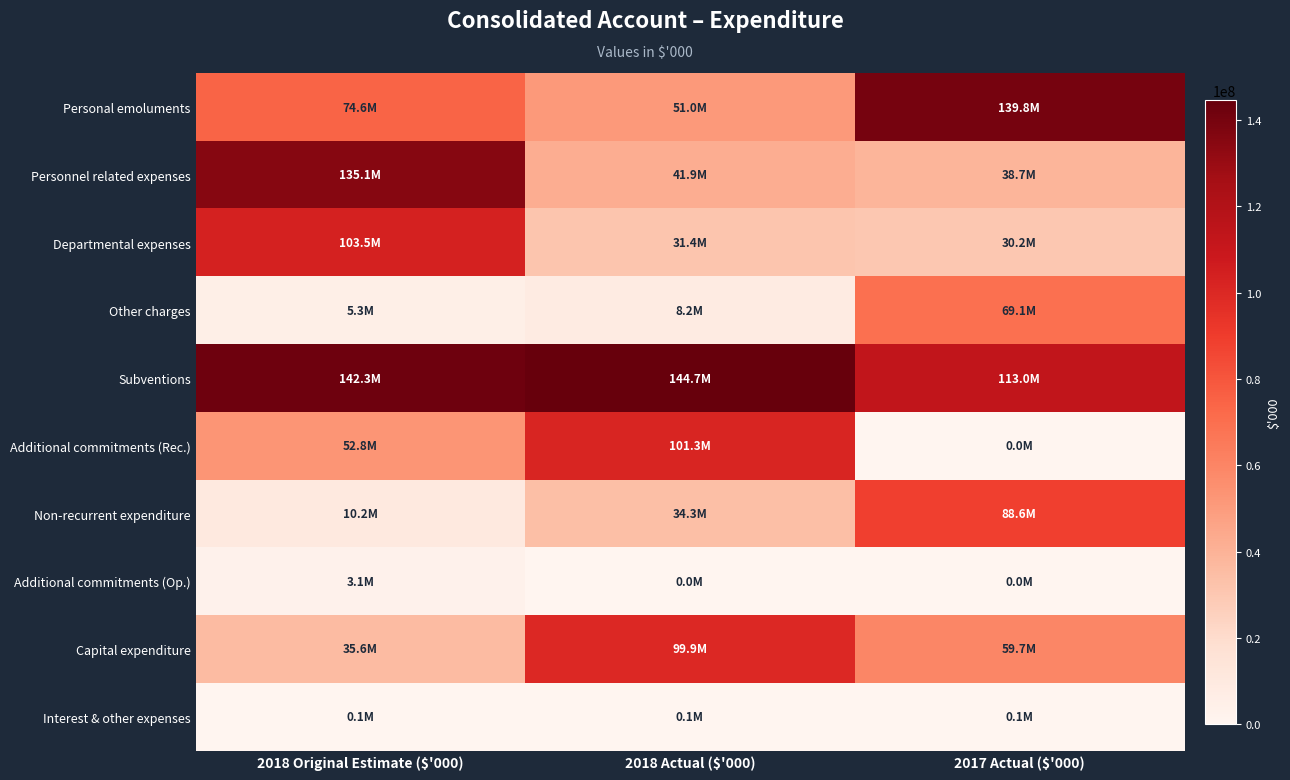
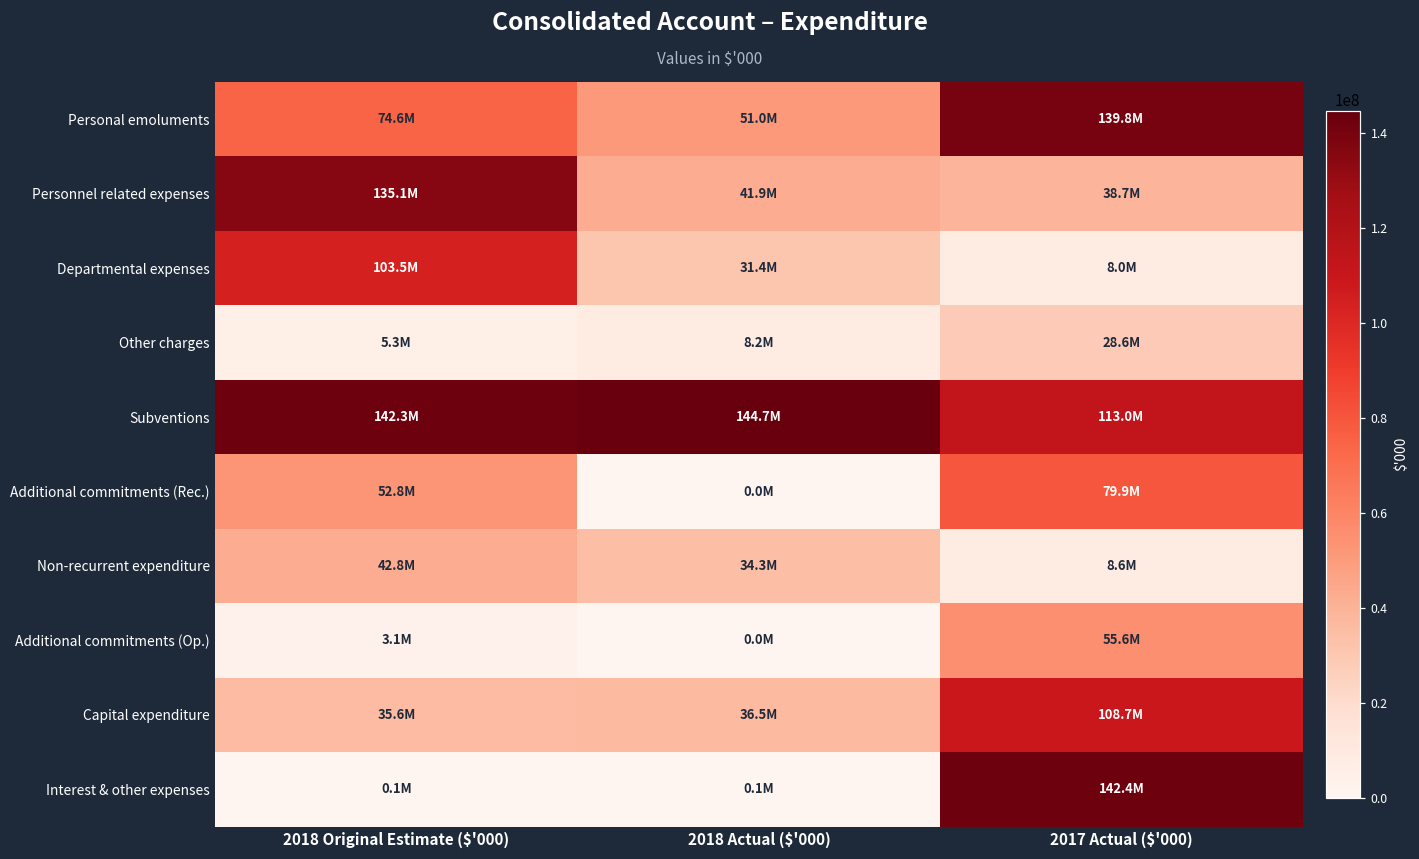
Departmental expenses, 2017 Actual ($'000): 30.2M -> 8.0M
Other charges, 2017 Actual ($'000): 69.1M -> 28.6M
Additional commitments (Rec.), 2018 Actual ($'000): 101.3M -> 0.0M
Additional commitments (Rec.), 2017 Actual ($'000): 0.0M -> 79.9M
Non-recurrent expenditure, 2018 Original Estimate ($'000): 10.2M -> 42.8M
Non-recurrent expenditure, 2017 Actual ($'000): 88.6M -> 8.6M
Additional commitments (Op.), 2017 Actual ($'000): 0.0M -> 55.6M
Capital expenditure, 2018 Actual ($'000): 99.9M -> 36.5M
Capital expenditure, 2017 Actual ($'000): 59.7M -> 108.7M
Interest & other expenses, 2017 Actual ($'000): 0.1M -> 142.4M
